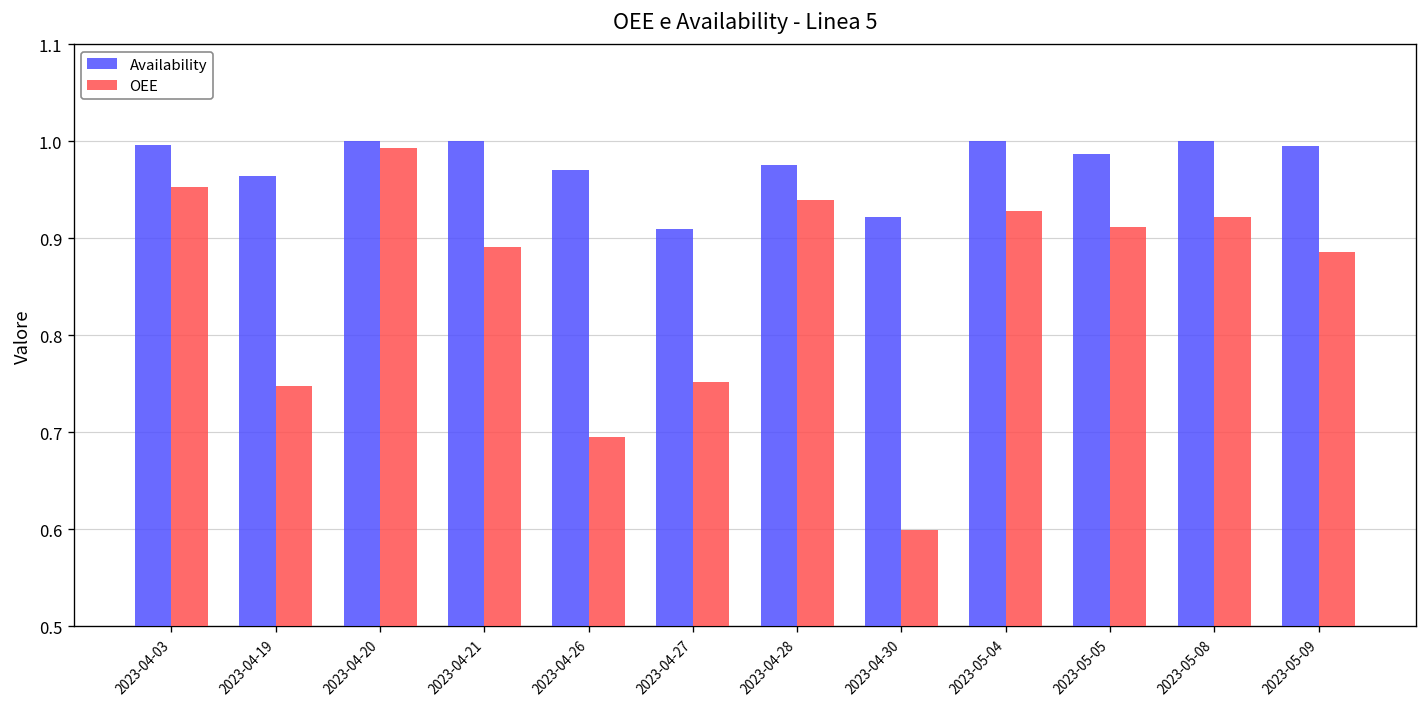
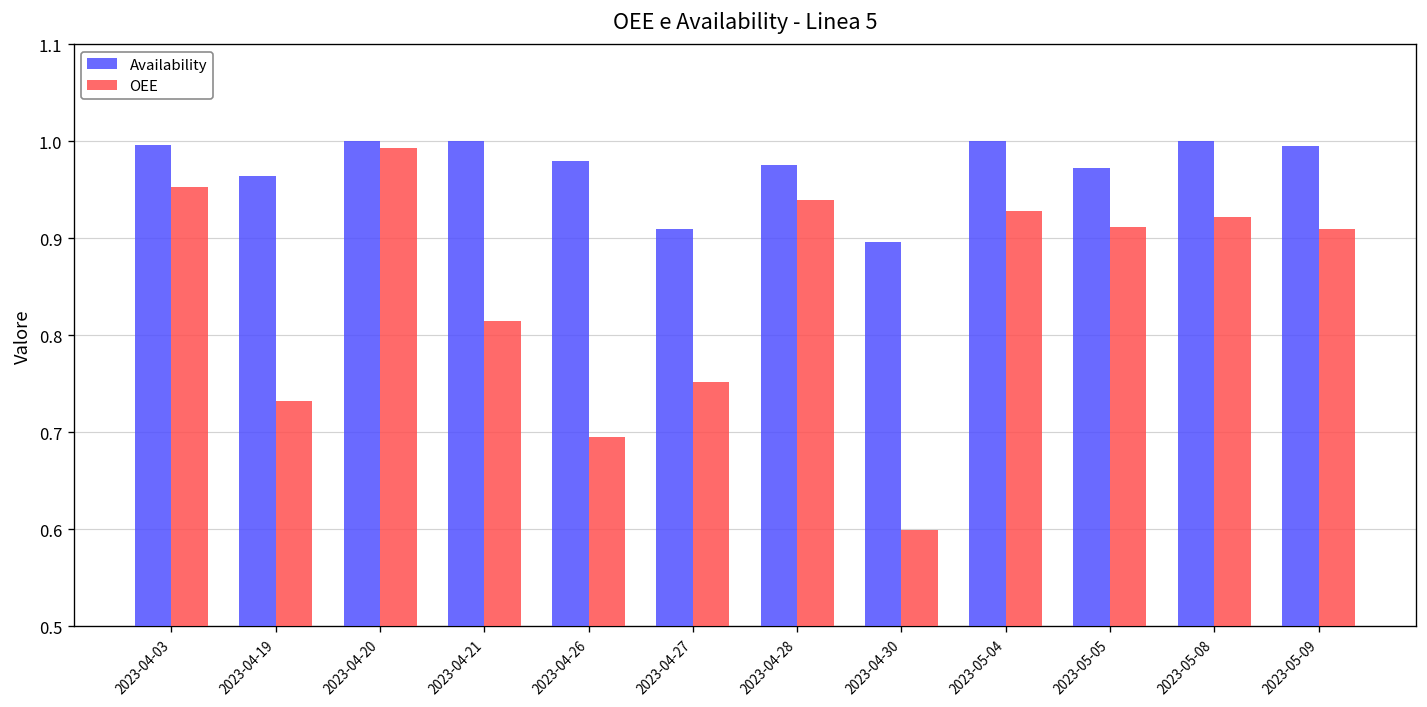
OEE, 2023-04-19: 0.75 -> 0.73
OEE, 2023-04-21: 0.89 -> 0.81
Availability, 2023-04-26: 0.97 -> 0.98
Availability, 2023-04-30: 0.92 -> 0.90
Availability, 2023-05-05: 0.99 -> 0.97
OEE, 2023-05-09: 0.89 -> 0.91
